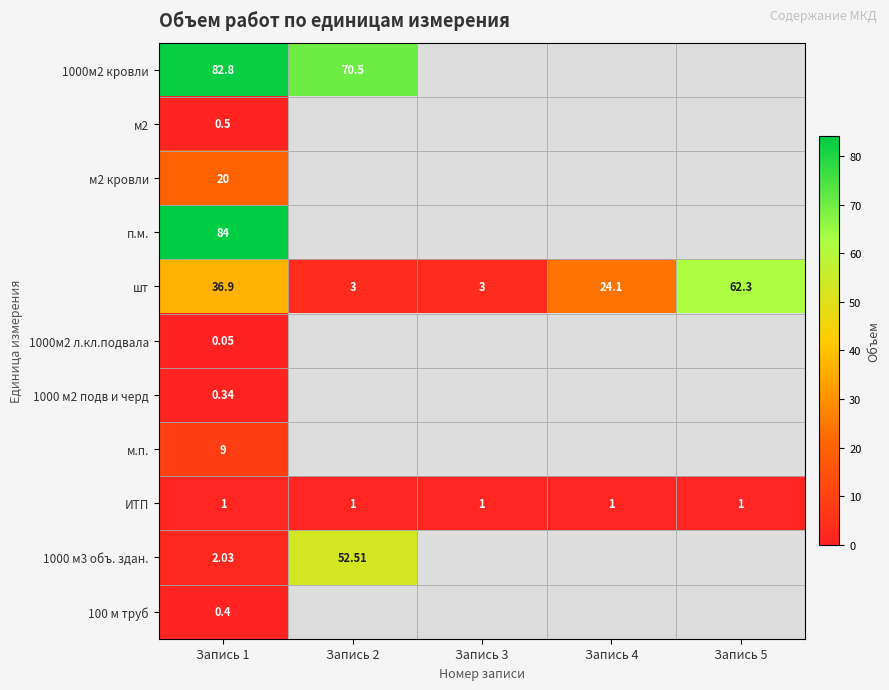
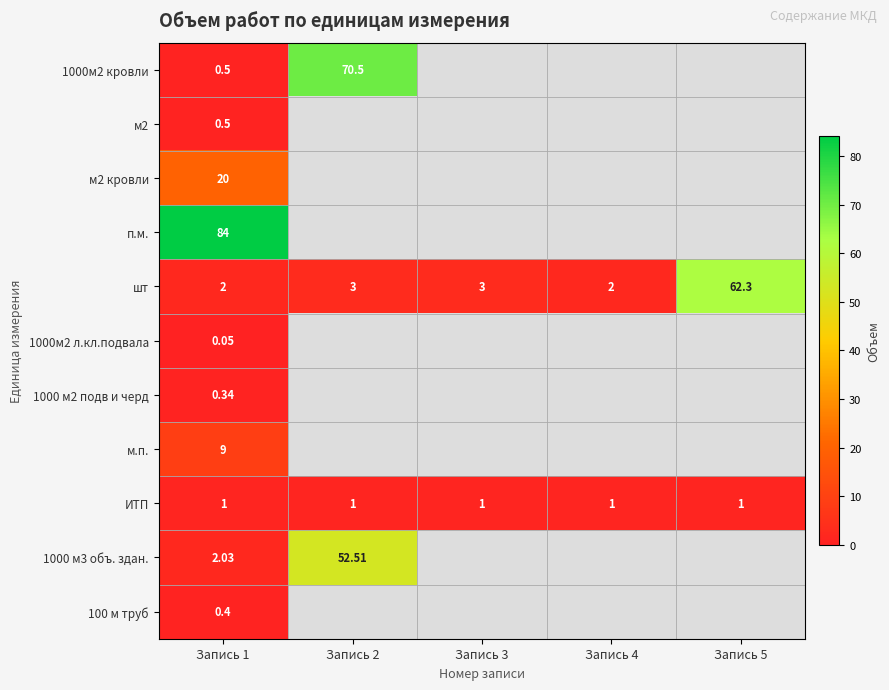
1000м2 кровли, Запись 1: 82.8 -> 0.5
шт, Запись 1: 36.9 -> 2
шт, Запись 4: 24.1 -> 2
